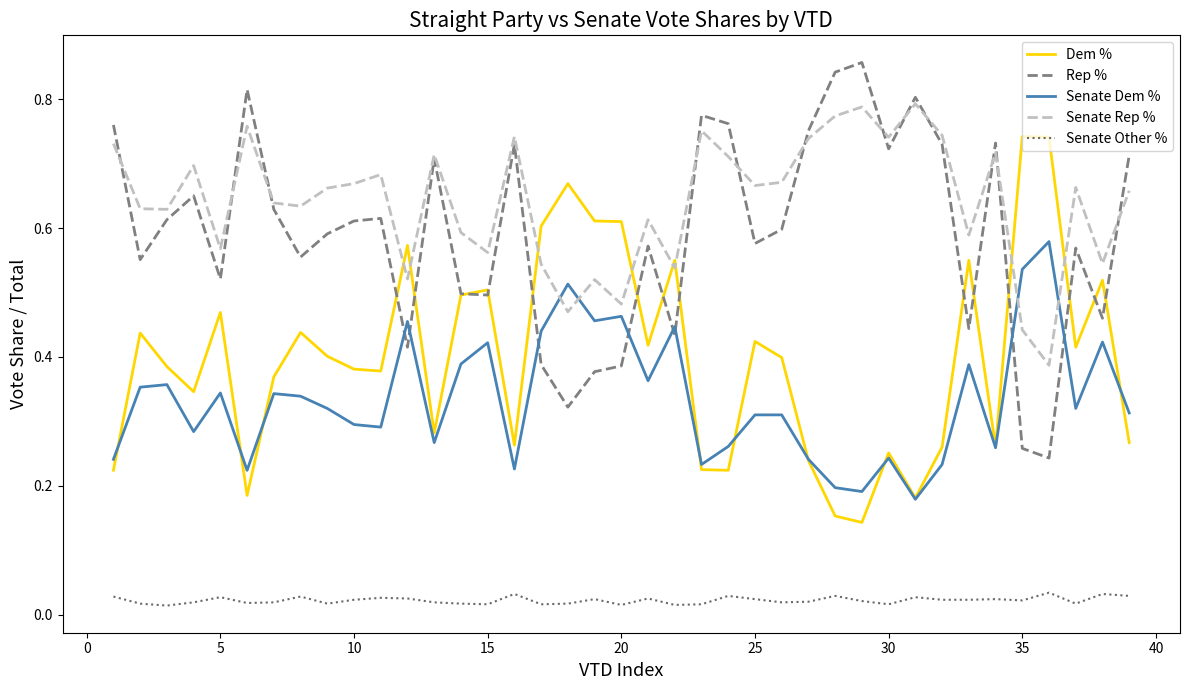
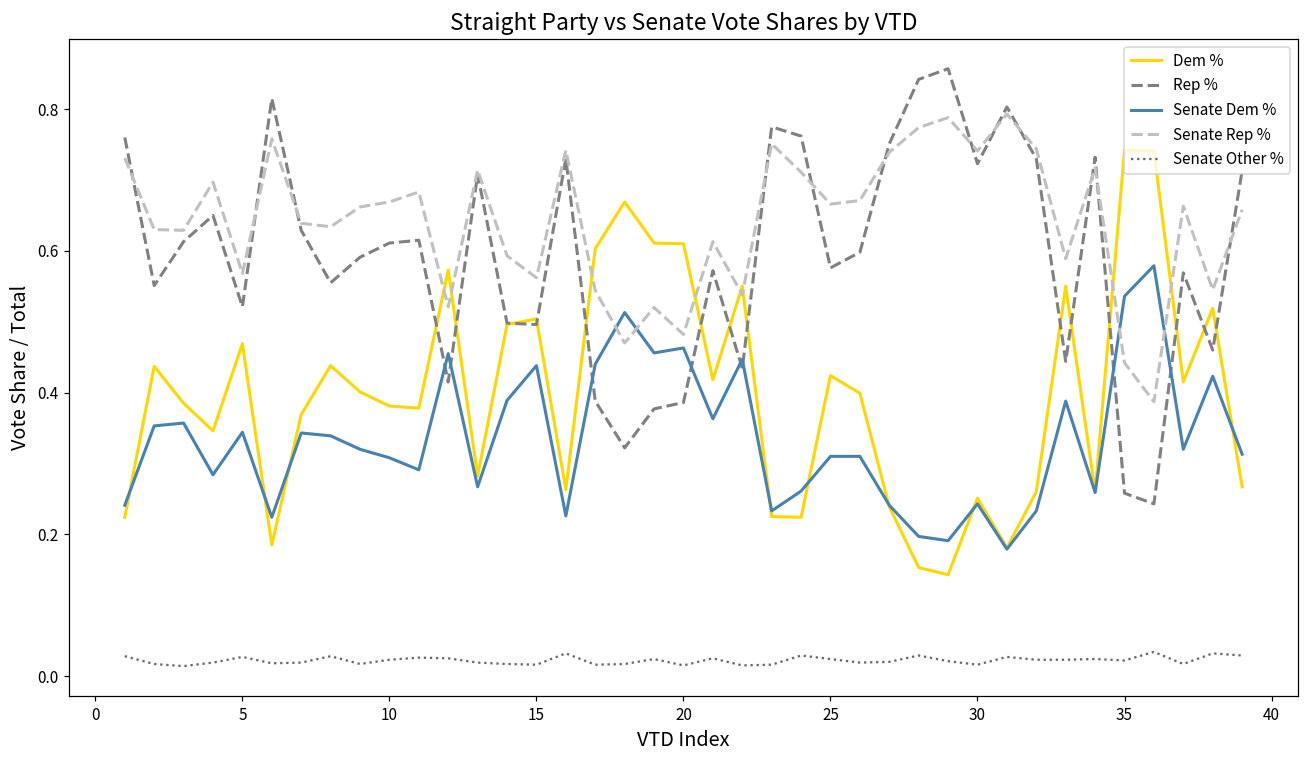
Senate Dem %, 10: 0.30 -> 0.31
Senate Dem %, 15: 0.42 -> 0.44
